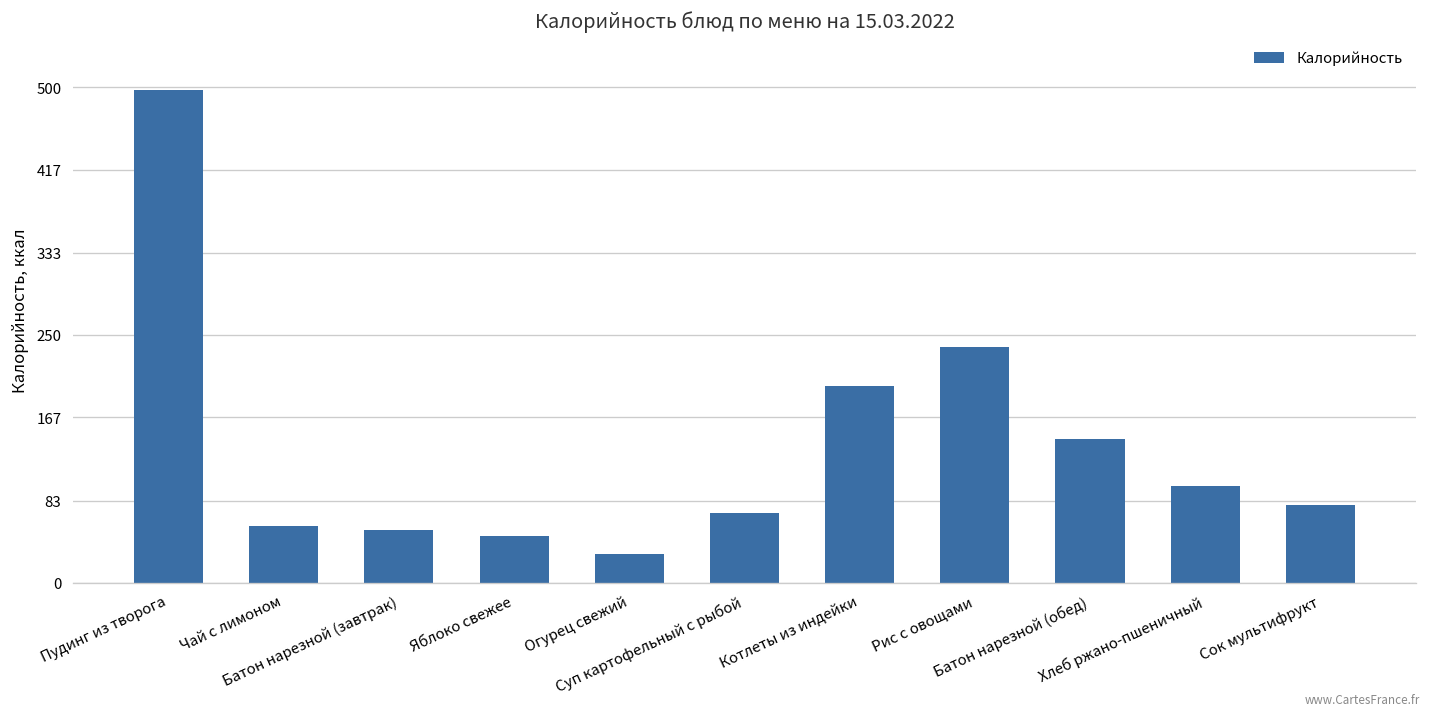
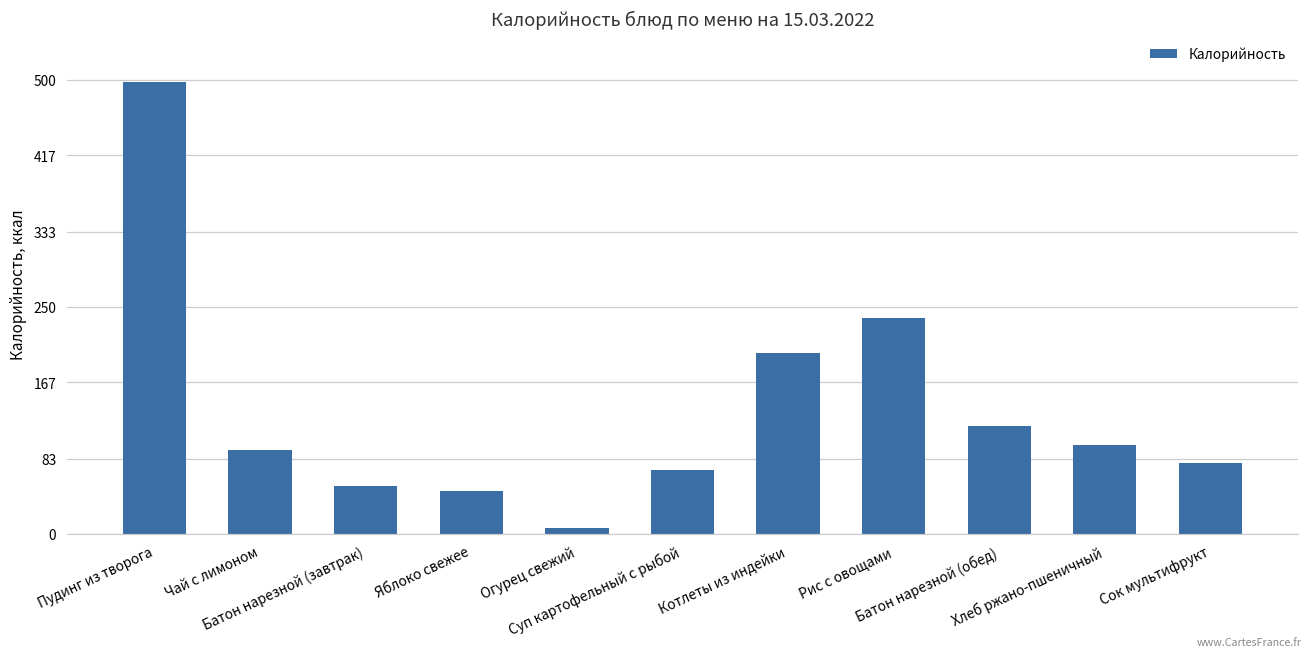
Чай с лимоном: 60 -> 90
Огурец свежий: 30 -> 10
Батон нарезной (обед): 140 -> 120
